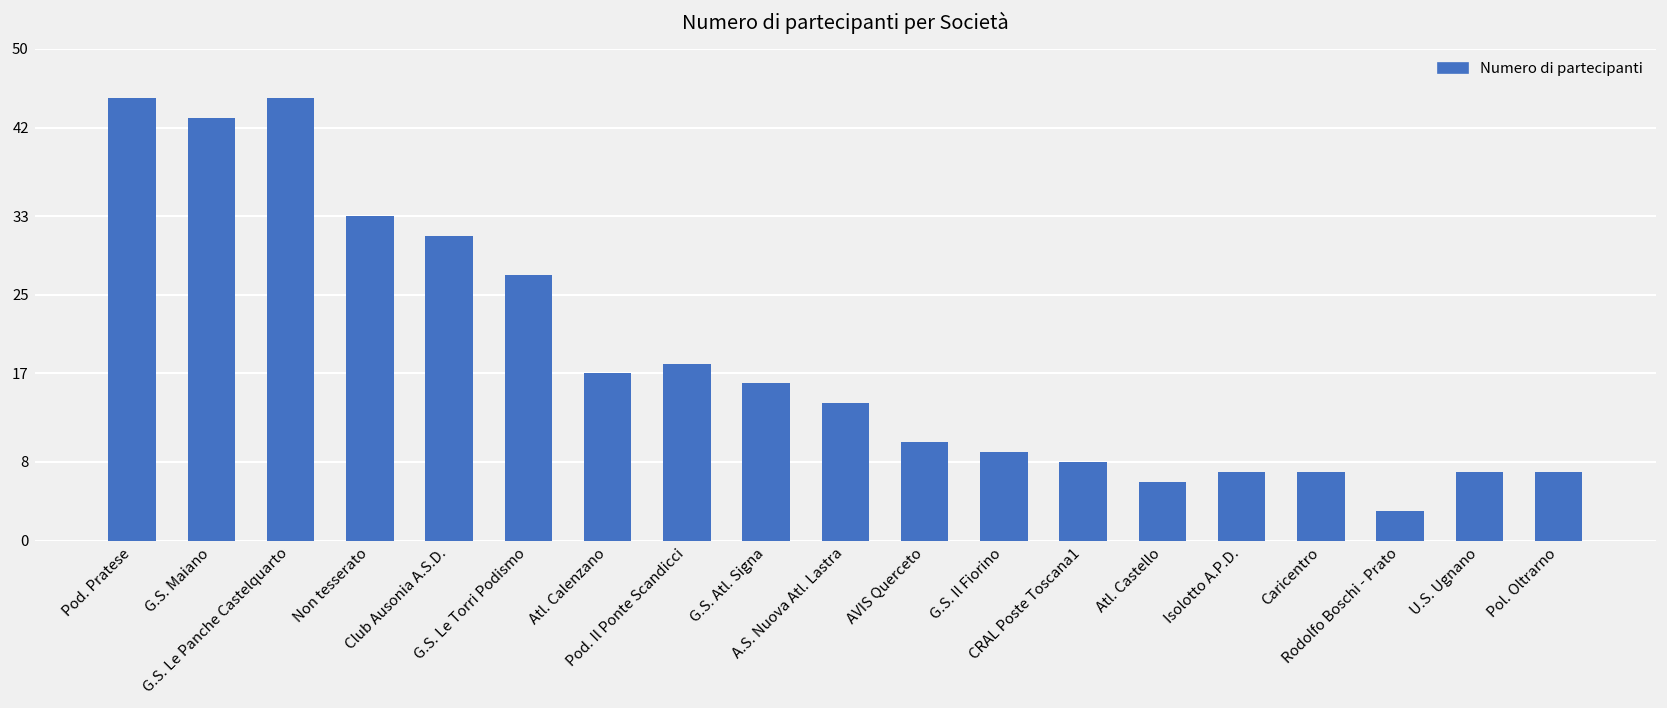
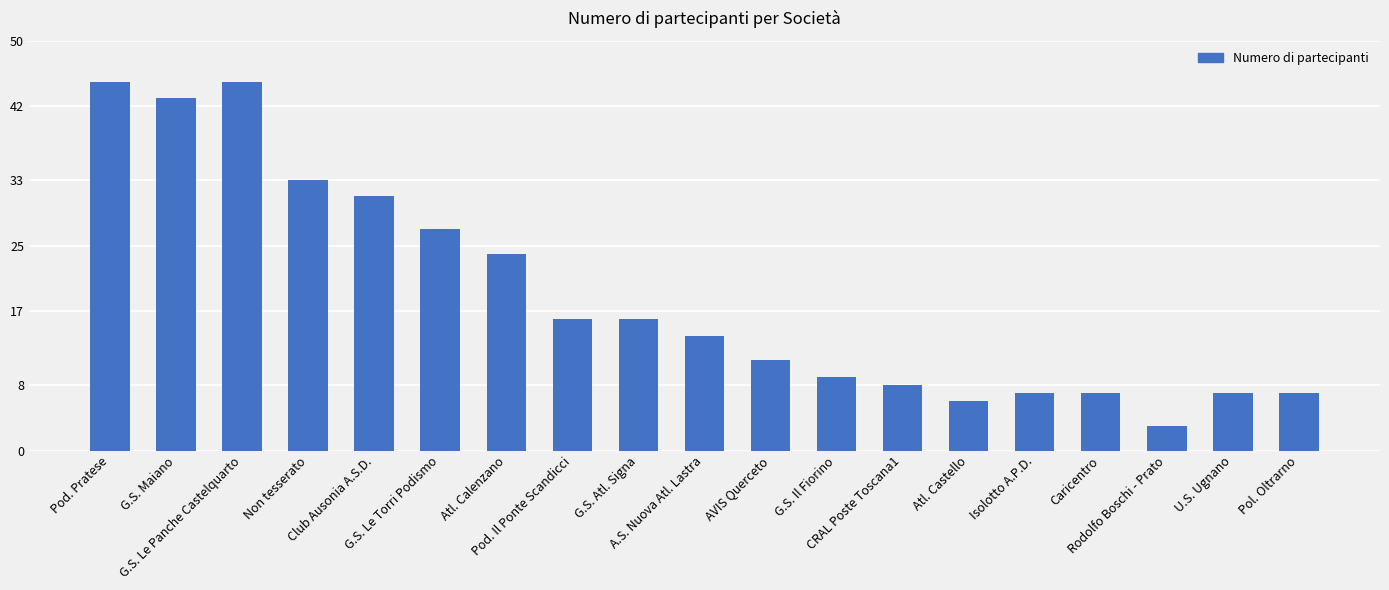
Atl. Calenzano: 17 -> 24
Pod. Il Ponte Scandicci: 18 -> 16
AVIS Querceto: 10 -> 11
